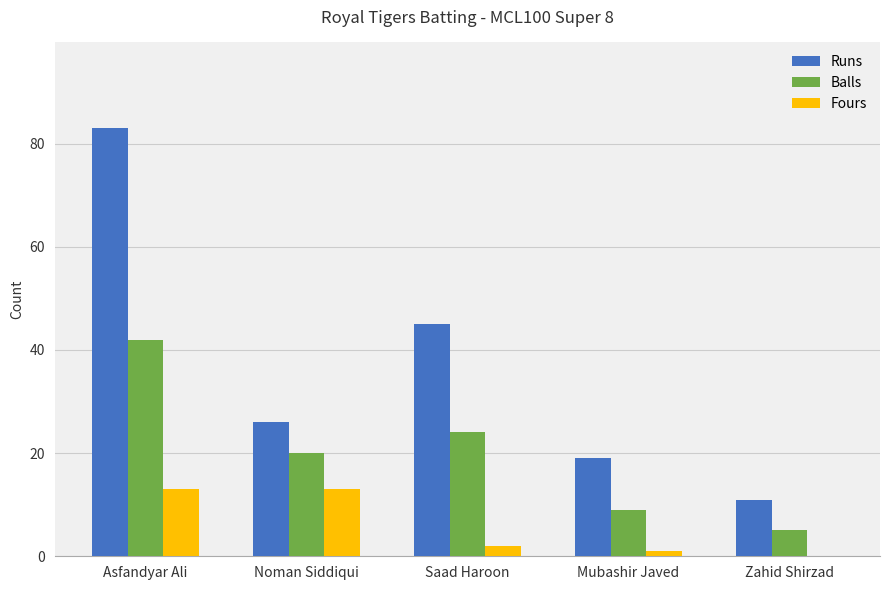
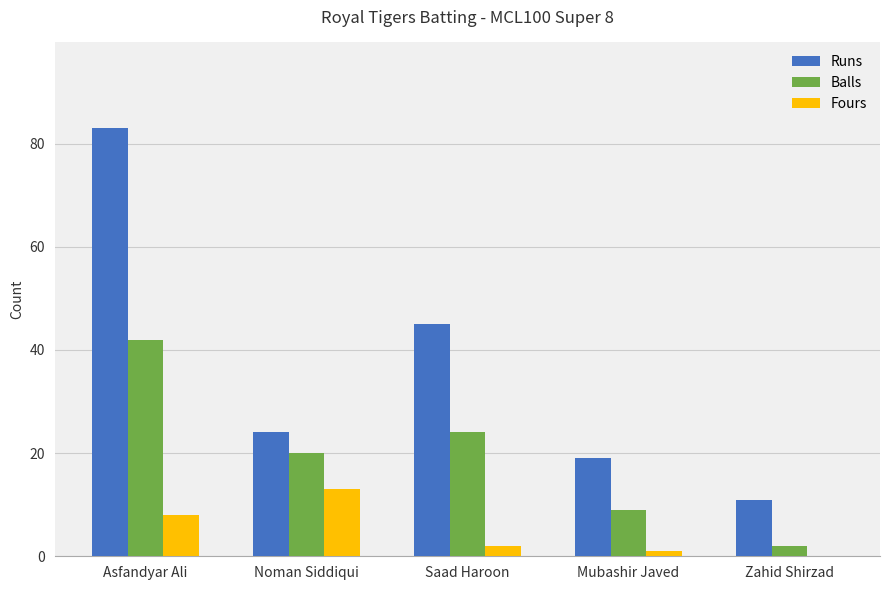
Fours, Asfandyar Ali: 13 -> 8
Runs, Noman Siddiqui: 26 -> 24
Balls, Zahid Shirzad: 5 -> 2
